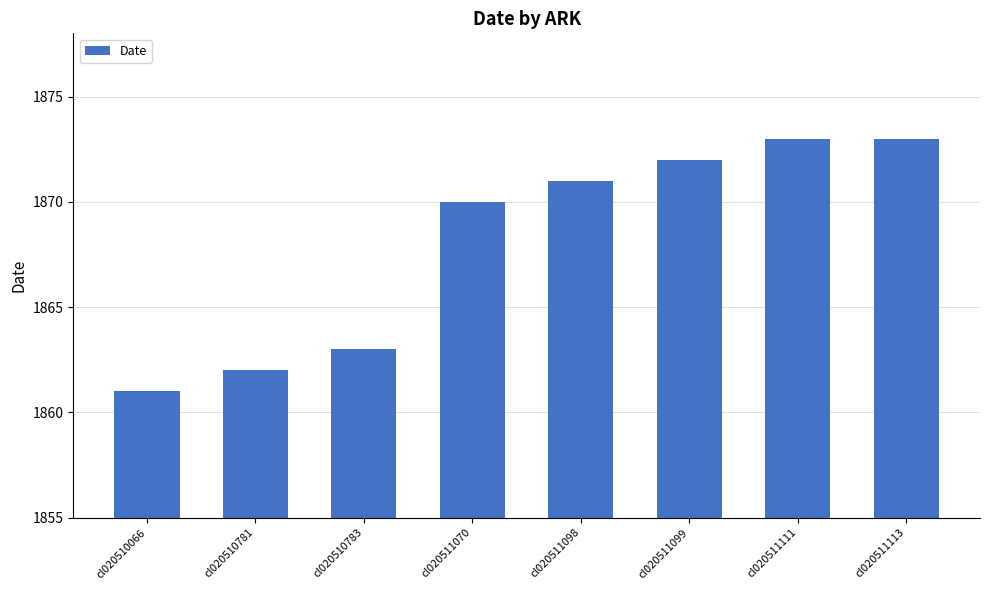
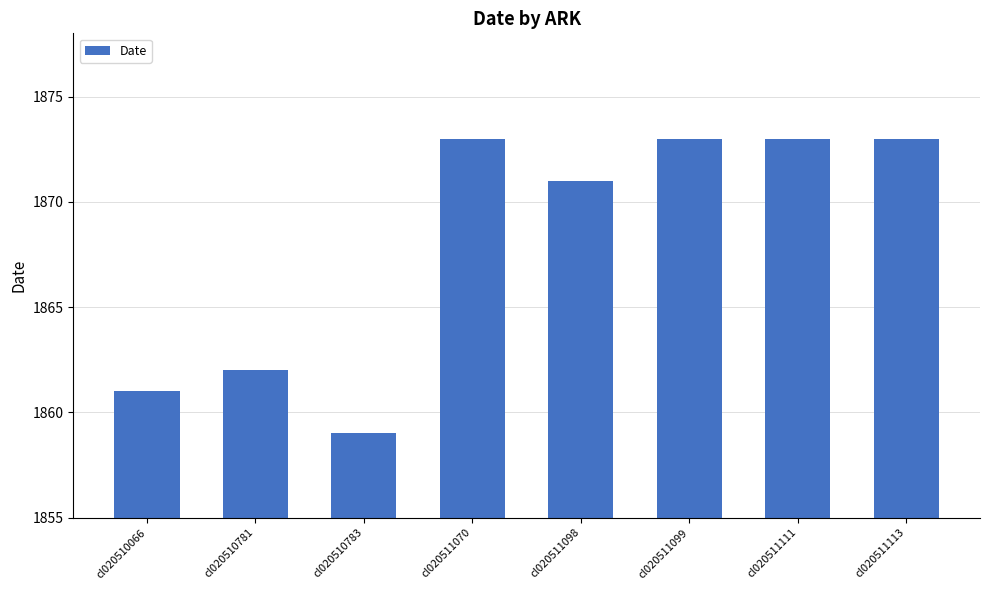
cl020510783: 1863 -> 1859
cl020511070: 1870 -> 1873
cl020511099: 1872 -> 1873
